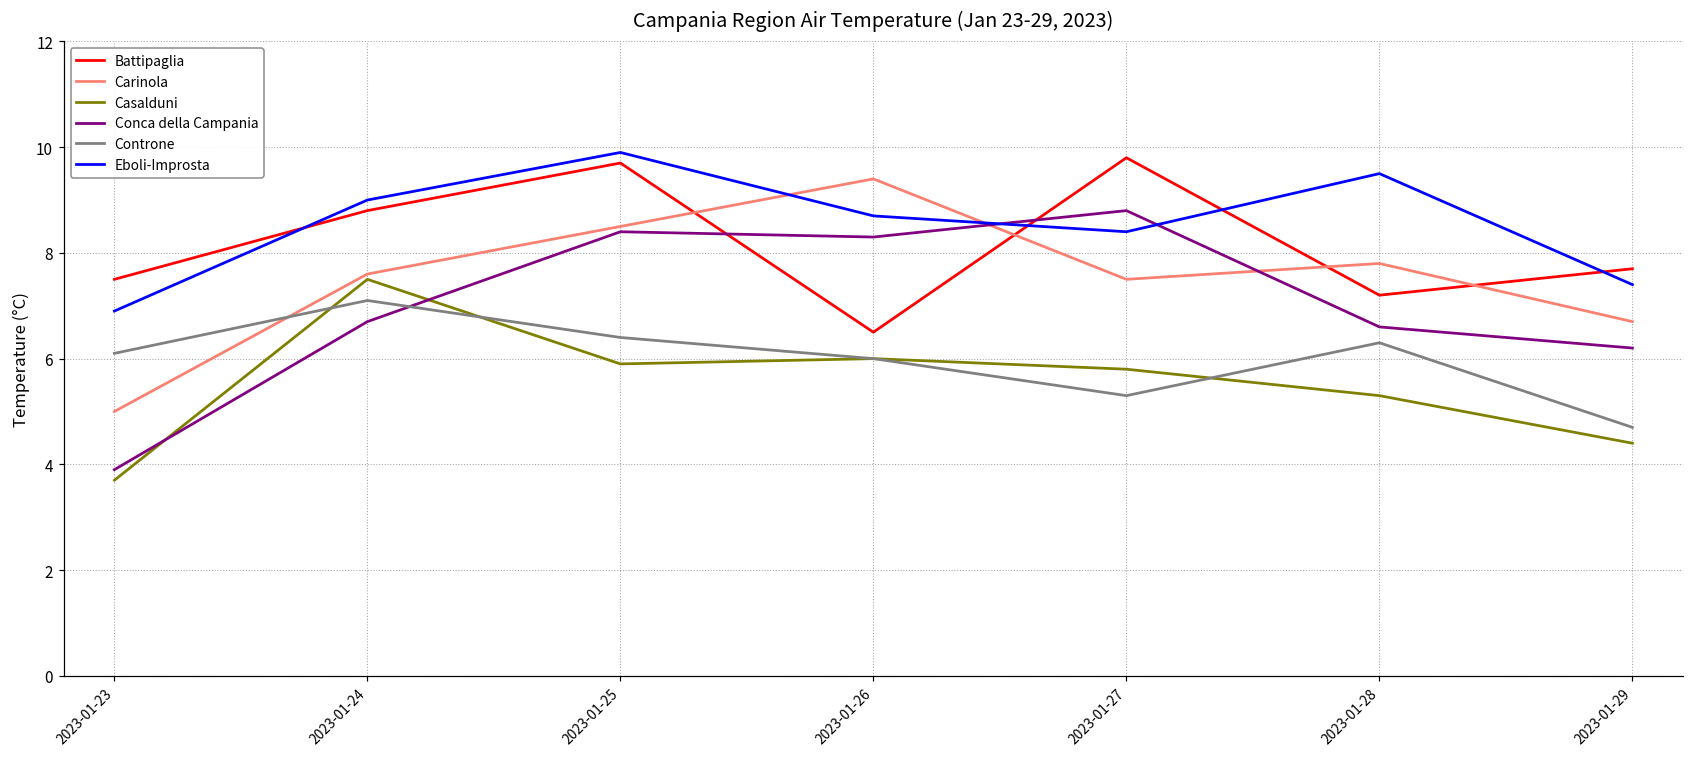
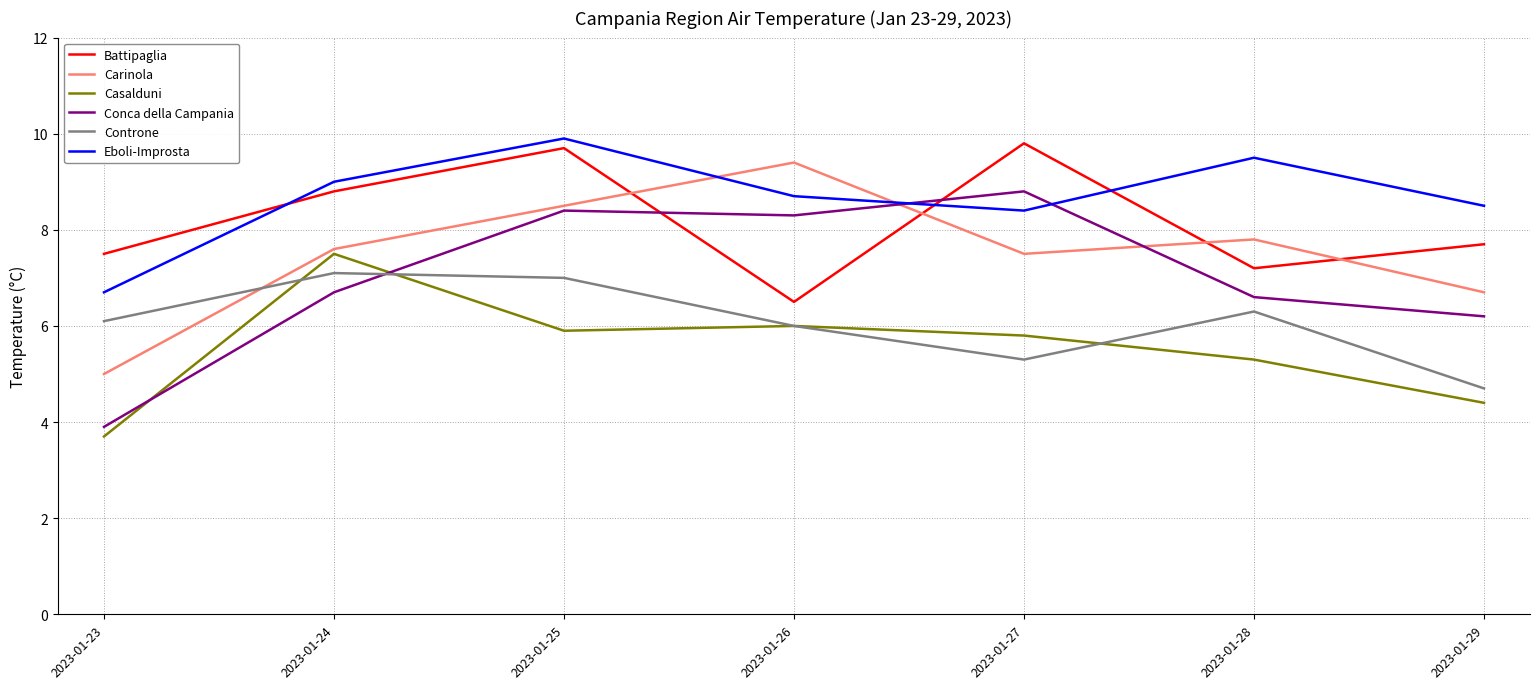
Eboli-Improsta, 2023-01-23: 6.9 -> 6.7
Controne, 2023-01-25: 6.4 -> 7.0
Eboli-Improsta, 2023-01-29: 7.4 -> 8.5
